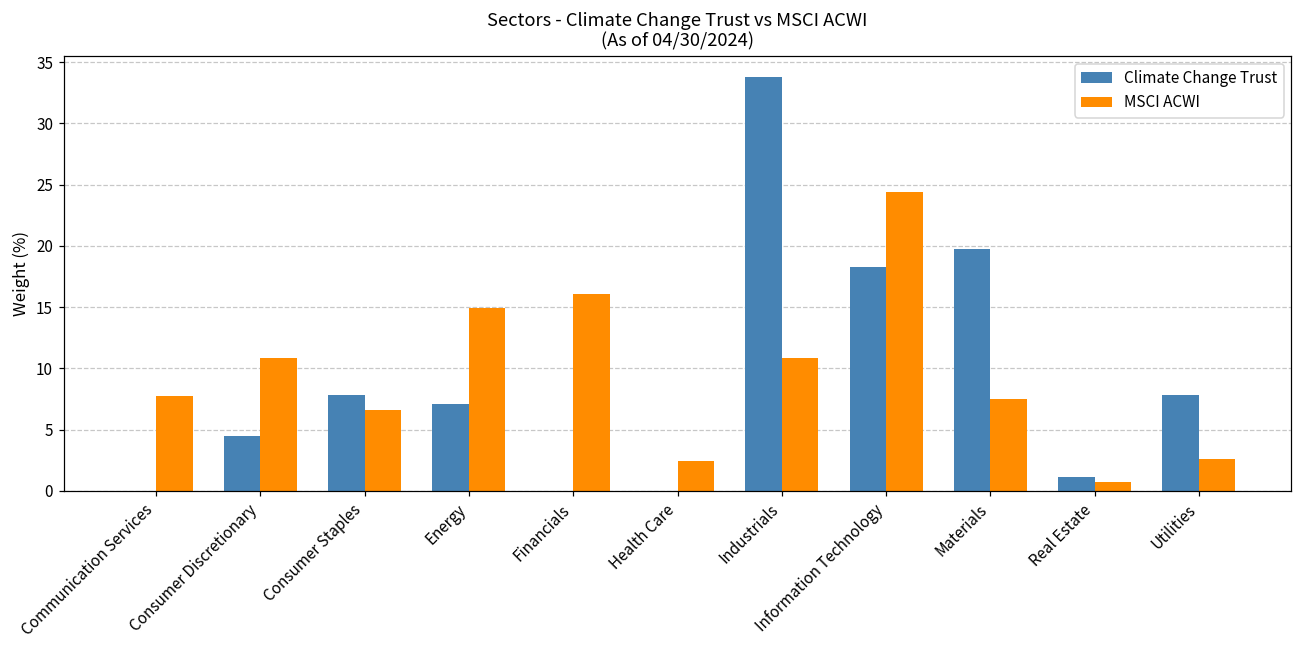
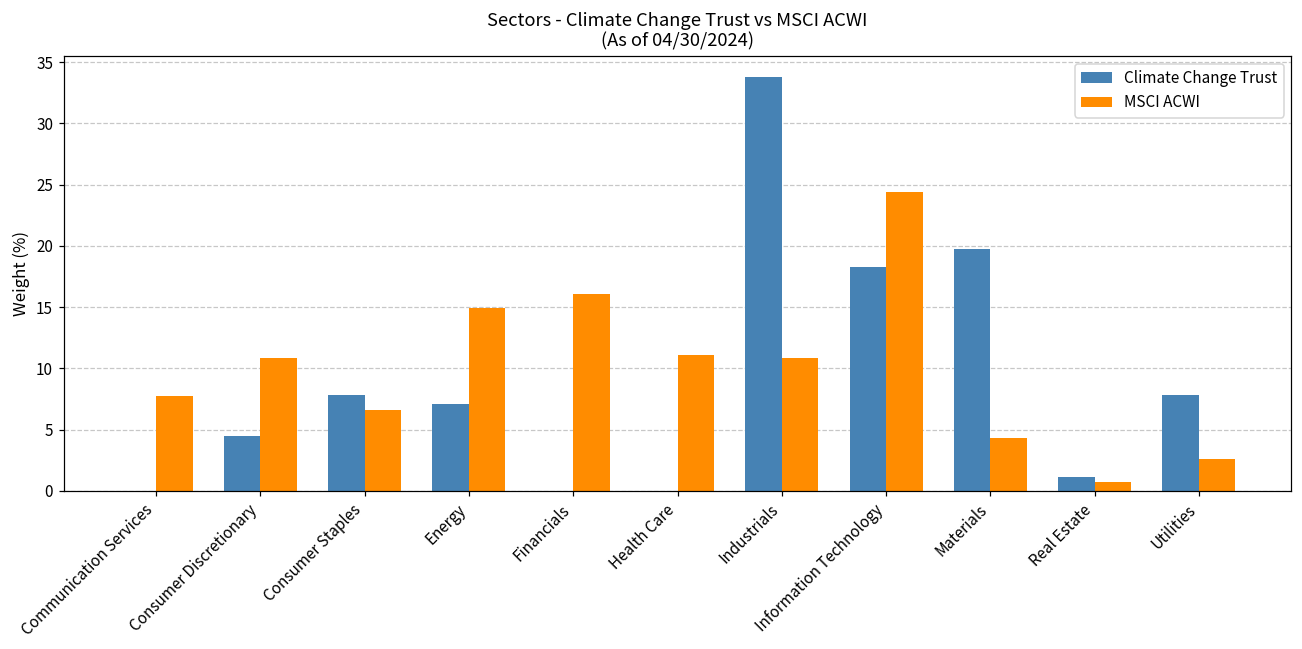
MSCI ACWI, Health Care: 2.4 -> 11.1
MSCI ACWI, Materials: 7.5 -> 4.3
